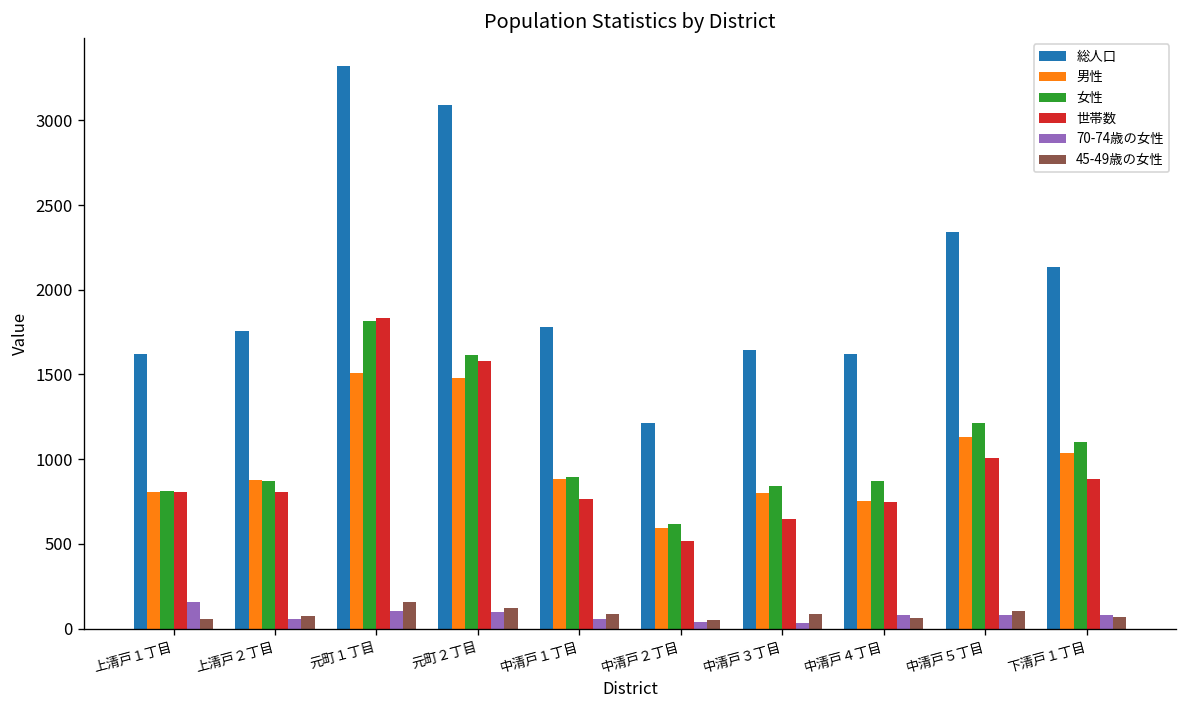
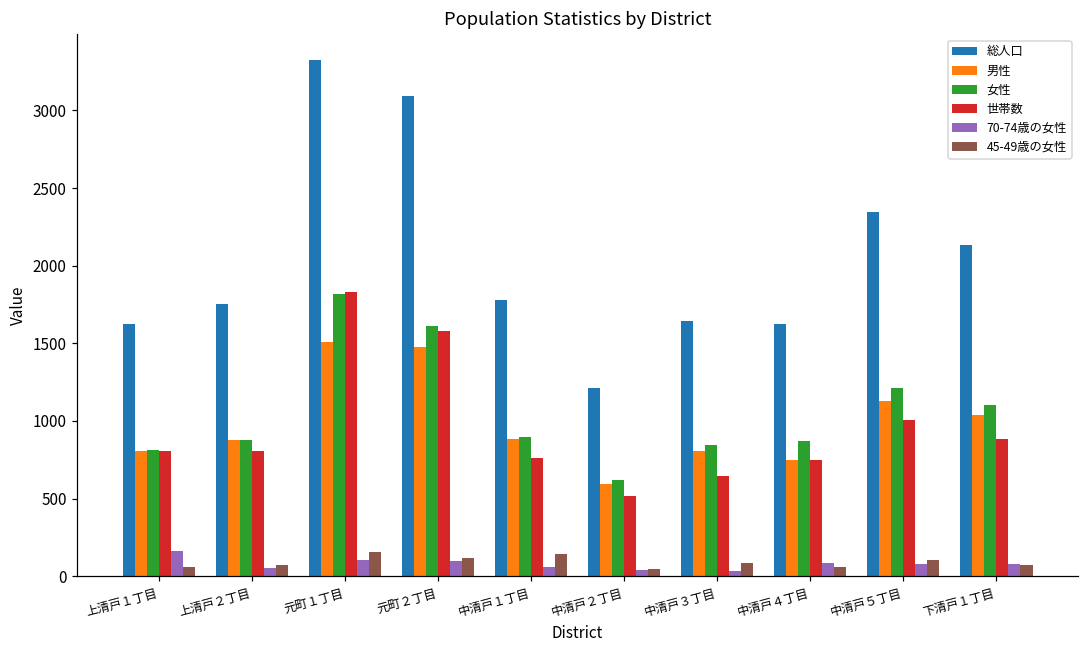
45-49歳の女性, 中清戸１丁目: 90 -> 150
